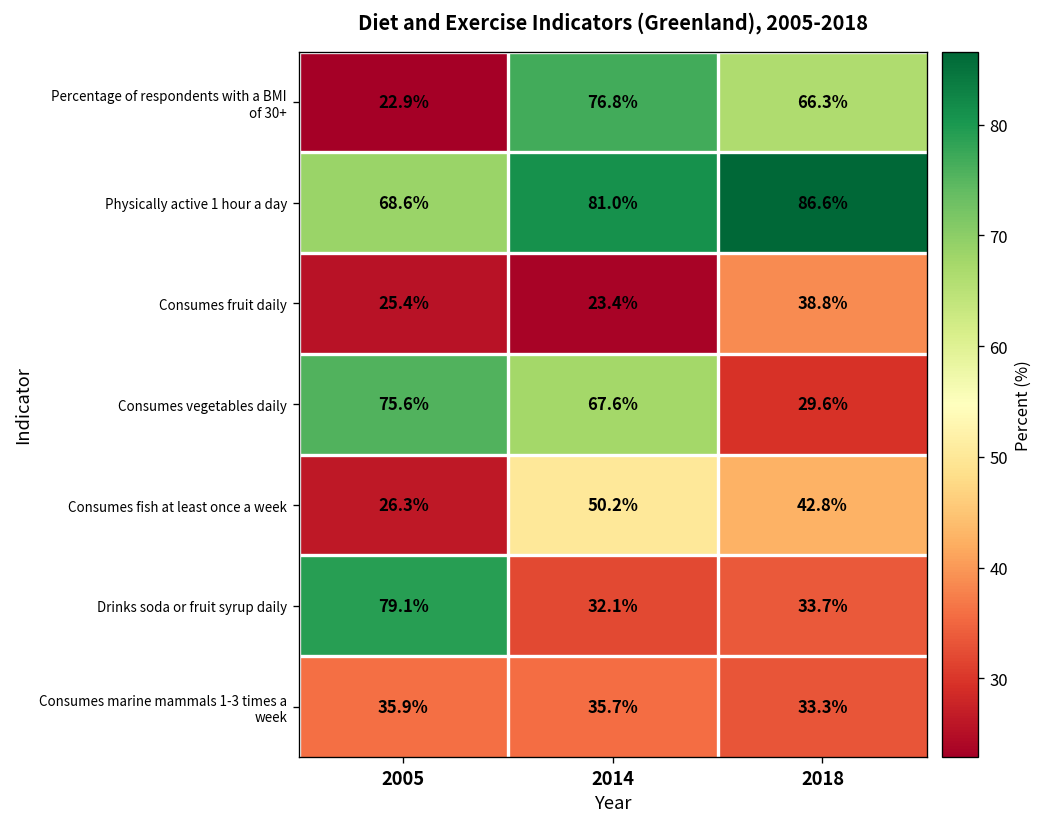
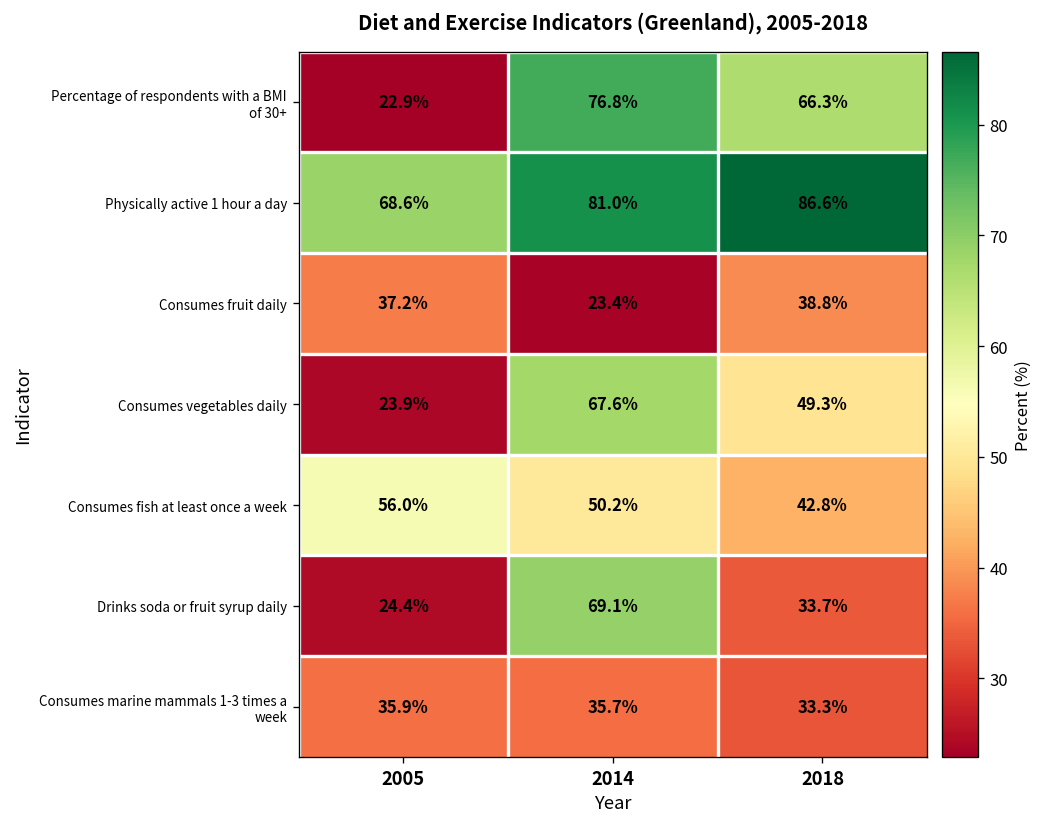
Consumes fruit daily, 2005: 25.4% -> 37.2%
Consumes vegetables daily, 2005: 75.6% -> 23.9%
Consumes vegetables daily, 2018: 29.6% -> 49.3%
Consumes fish at least once a week, 2005: 26.3% -> 56.0%
Drinks soda or fruit syrup daily, 2005: 79.1% -> 24.4%
Drinks soda or fruit syrup daily, 2014: 32.1% -> 69.1%
